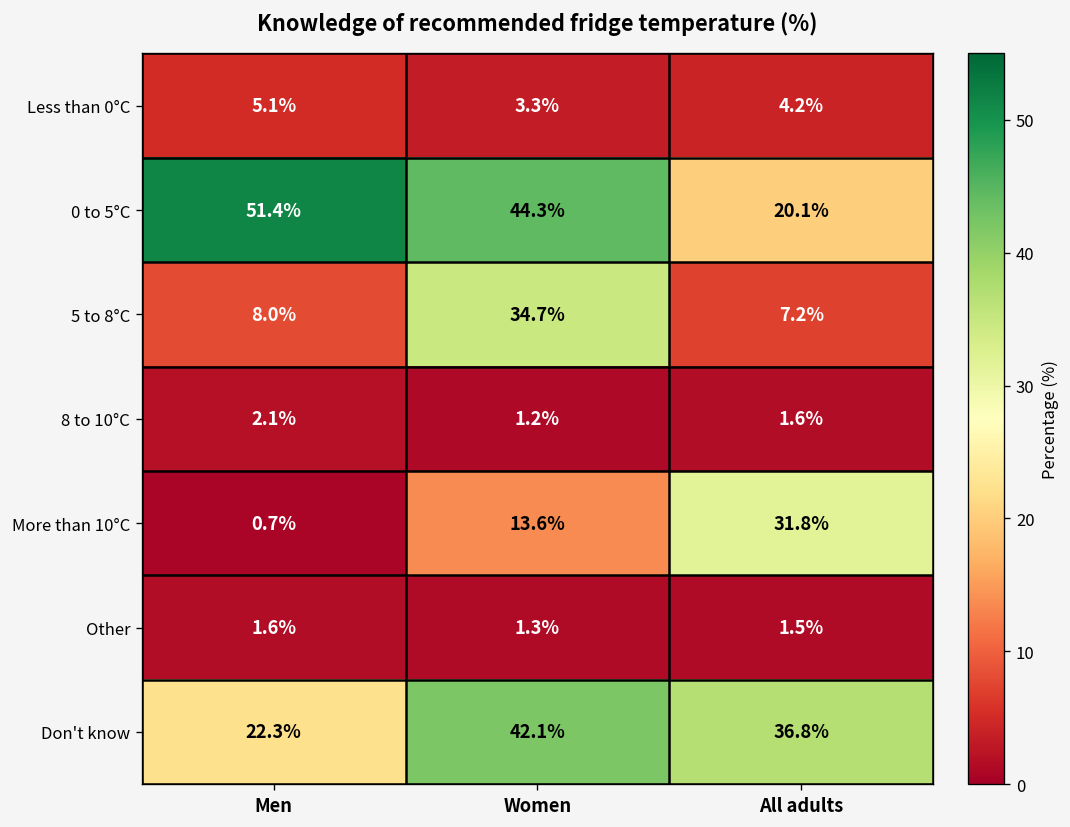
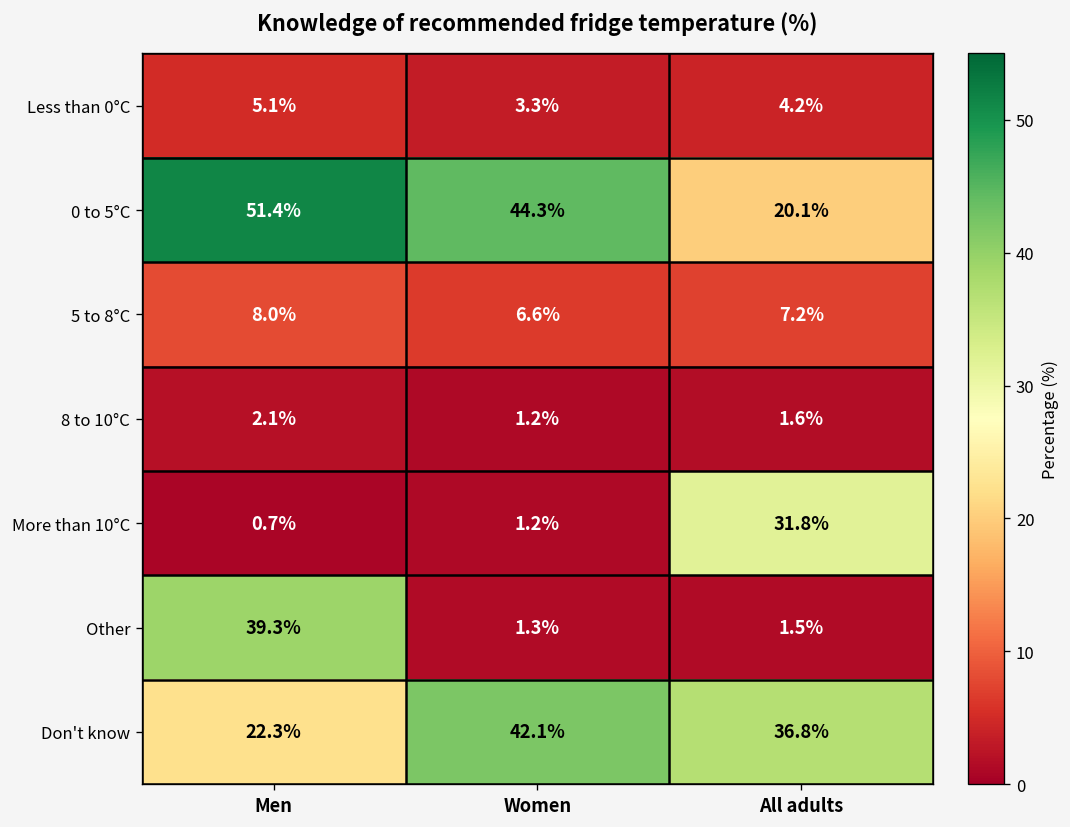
5 to 8°C, Women: 34.7% -> 6.6%
More than 10°C, Women: 13.6% -> 1.2%
Other, Men: 1.6% -> 39.3%
